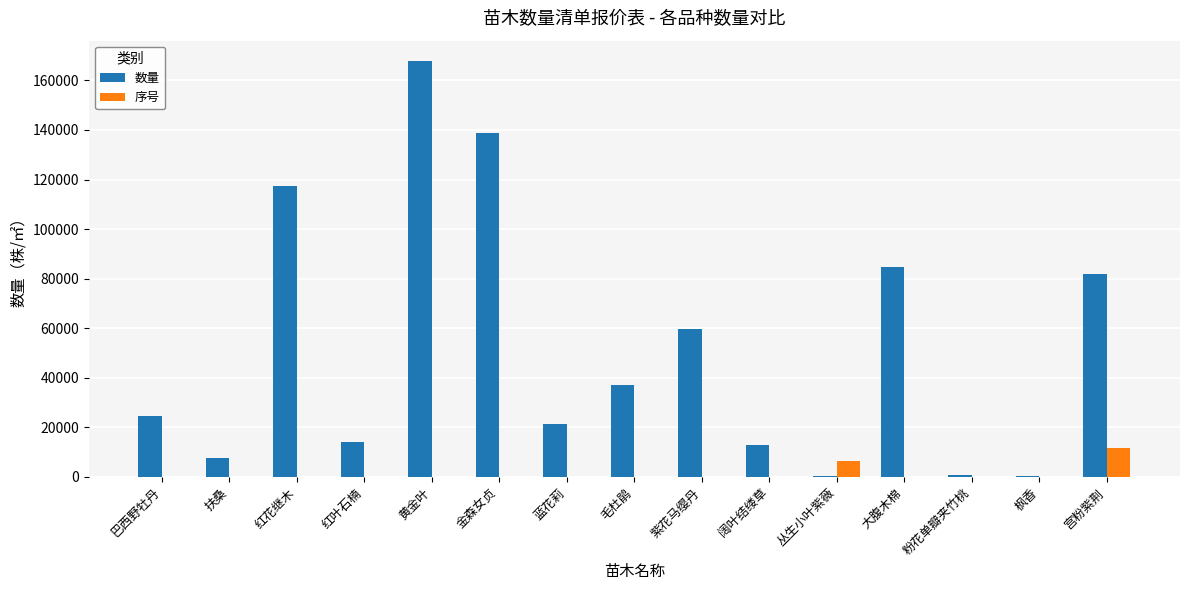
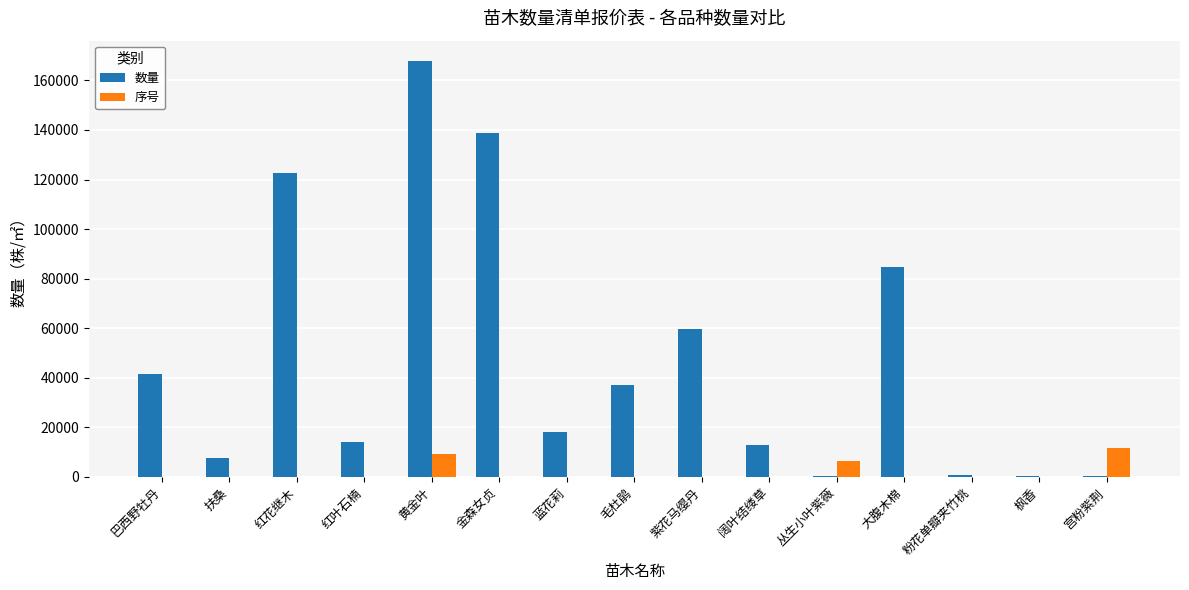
数量, 巴西野牡丹: 25000 -> 42000
数量, 红花继木: 118000 -> 123000
序号, 黄金叶: 0 -> 9000
数量, 蓝花莉: 21000 -> 18000
数量, 宫粉紫荆: 82000 -> 0
